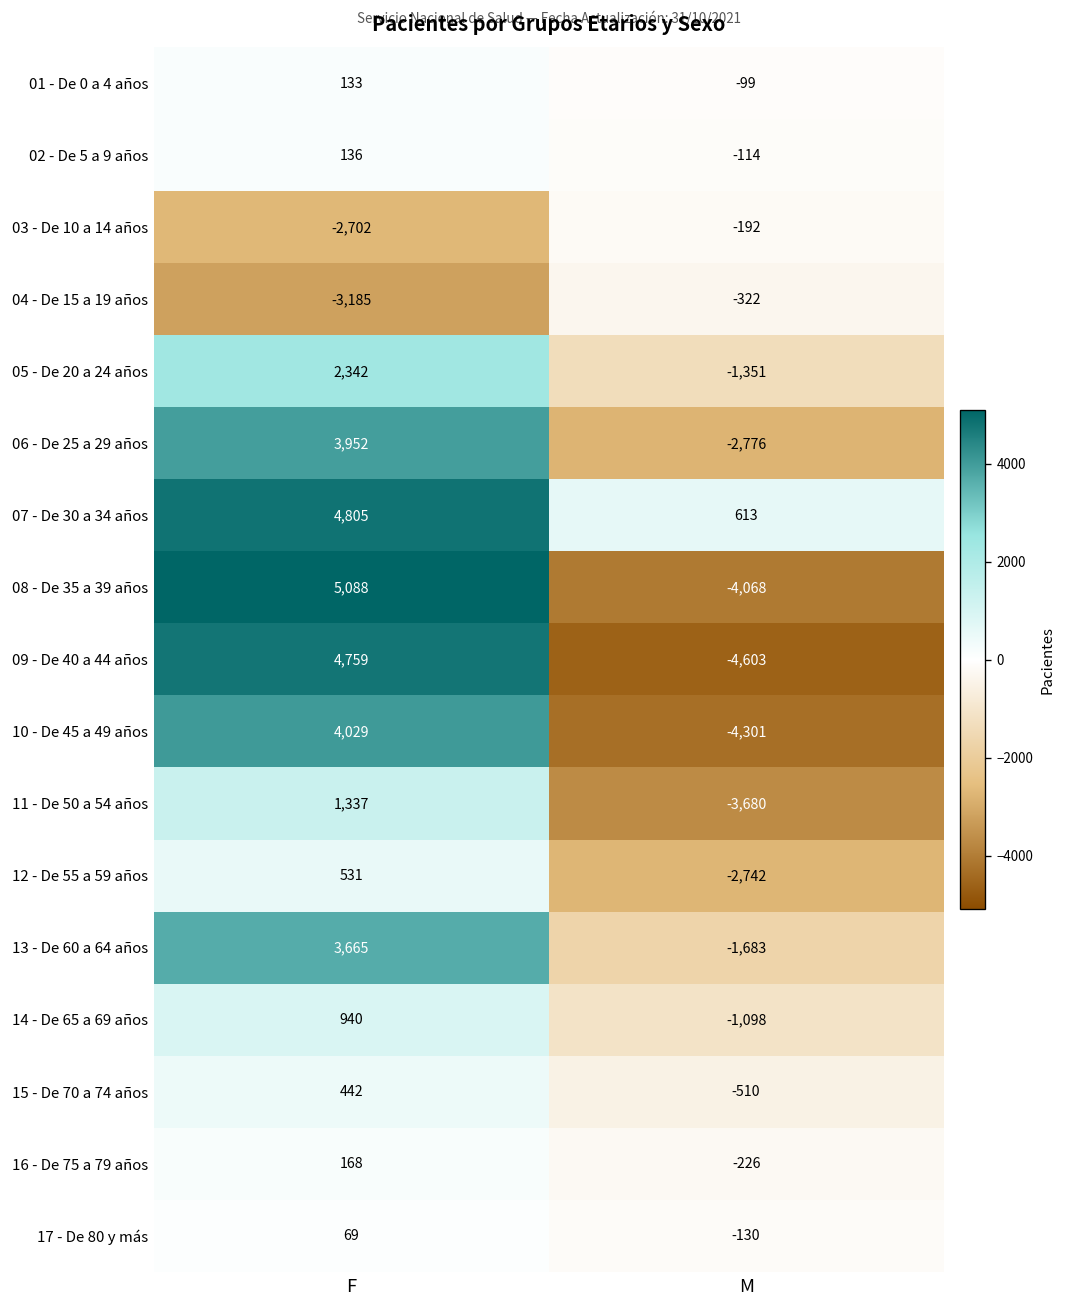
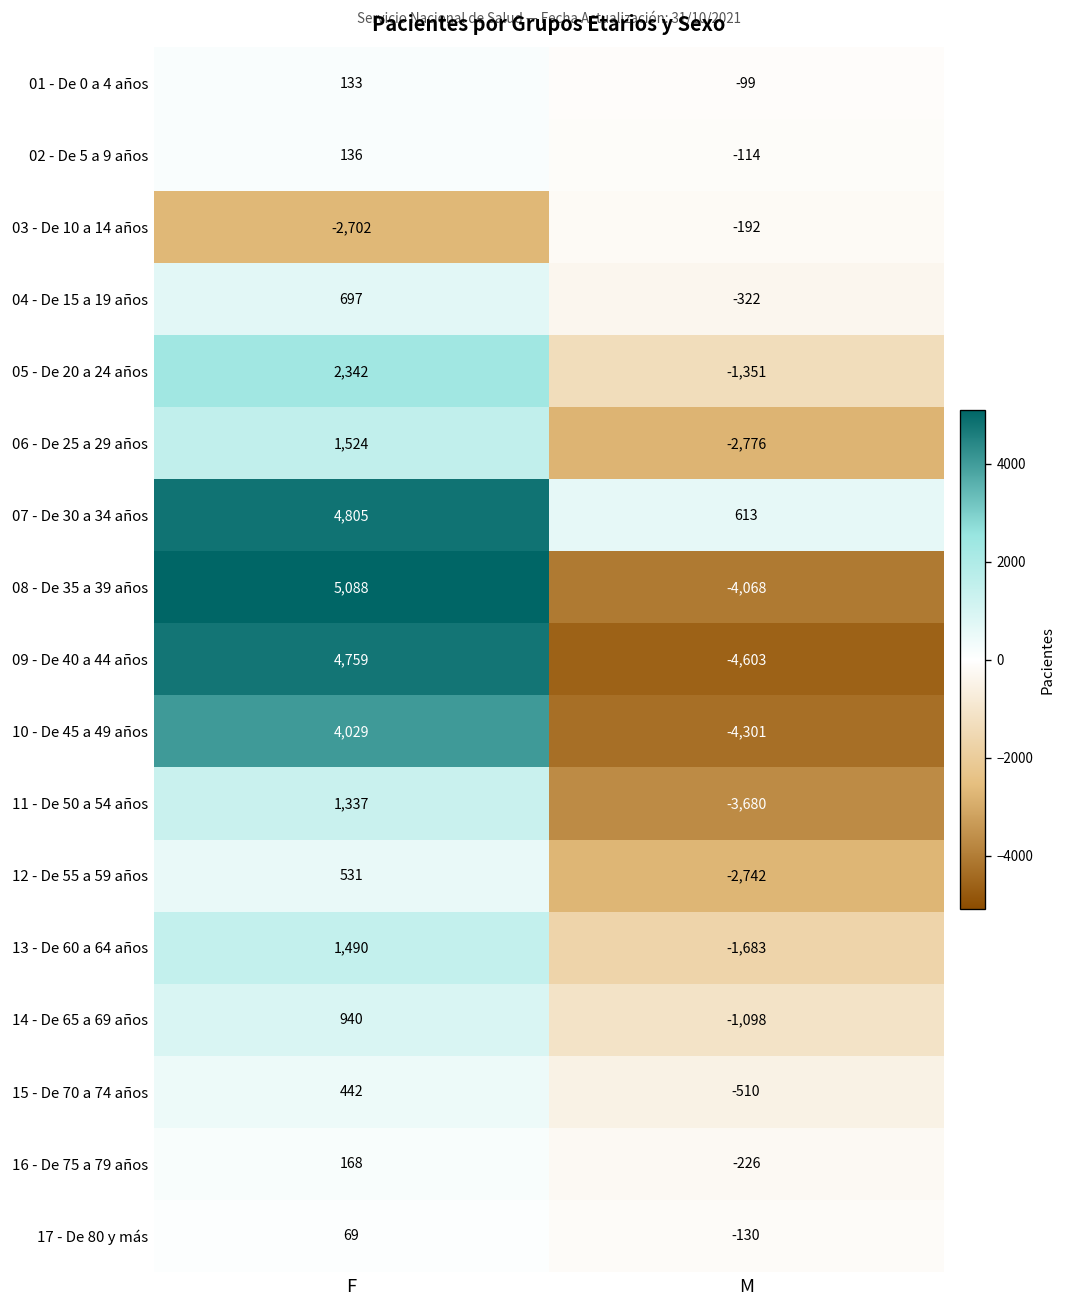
04 - De 15 a 19 años, F: -3,185 -> 697
06 - De 25 a 29 años, F: 3,952 -> 1,524
13 - De 60 a 64 años, F: 3,665 -> 1,490
